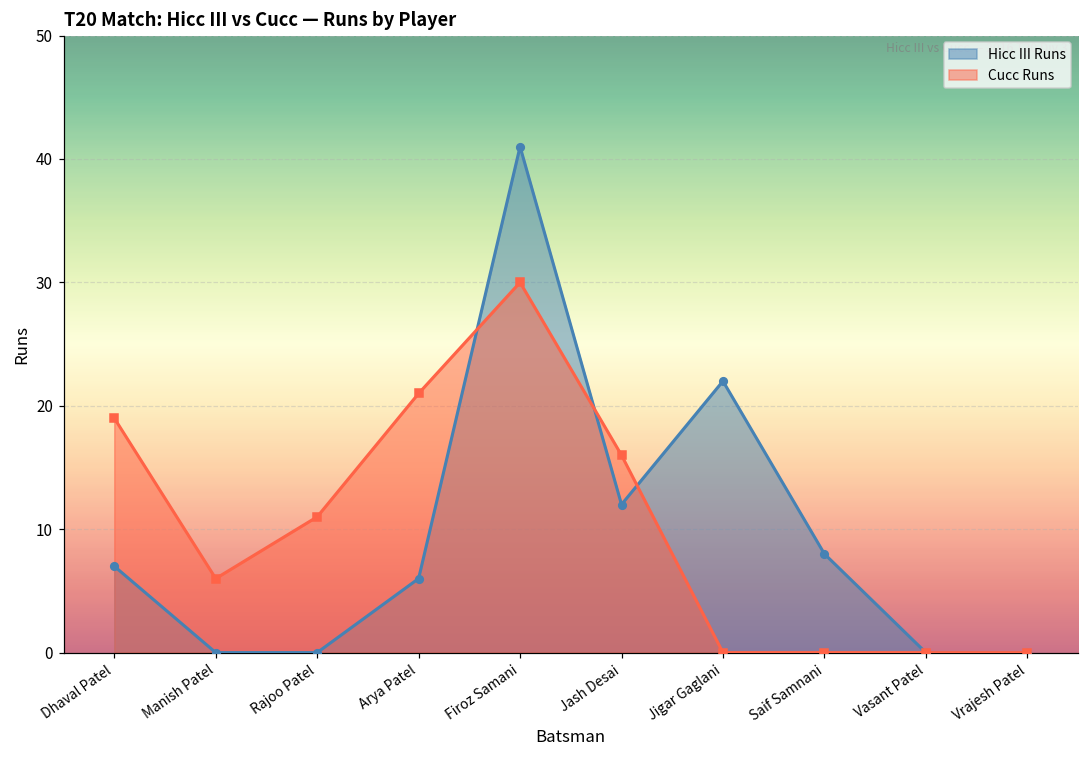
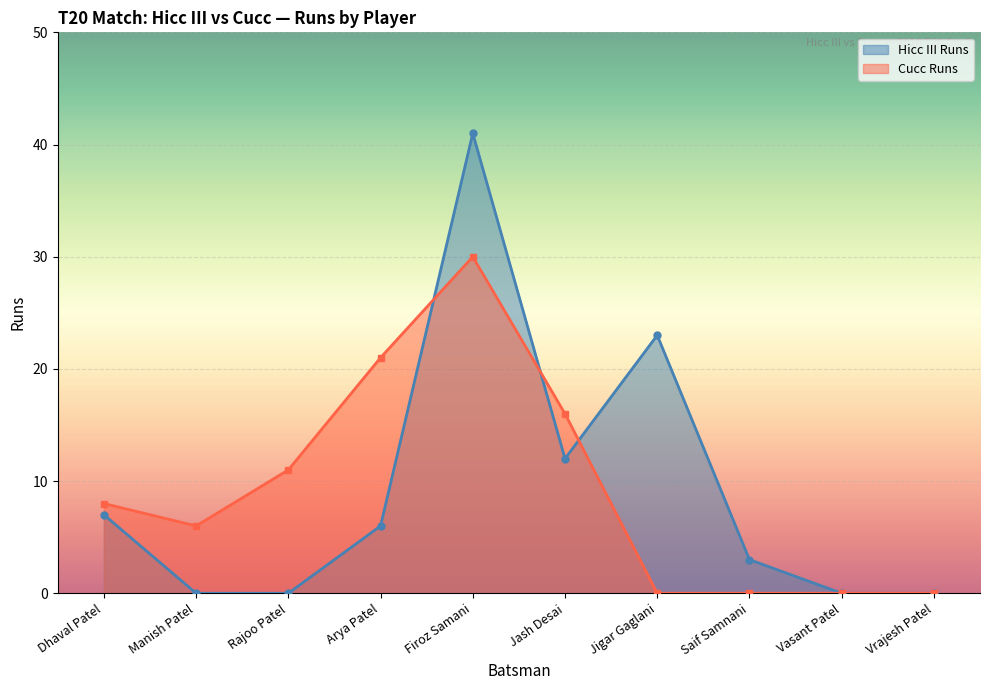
Cucc Runs, Dhaval Patel: 19 -> 8
Hicc III Runs, Jigar Gaglani: 22 -> 23
Hicc III Runs, Saif Samnani: 8 -> 3
